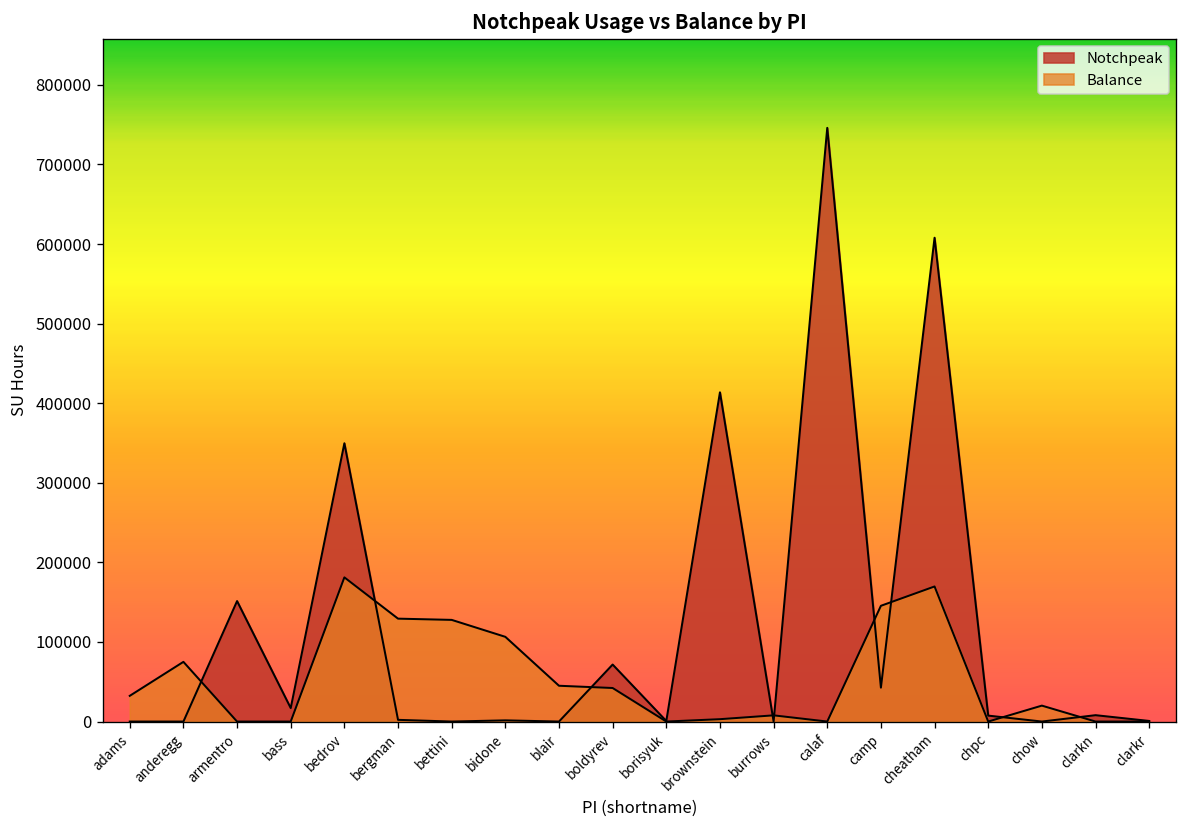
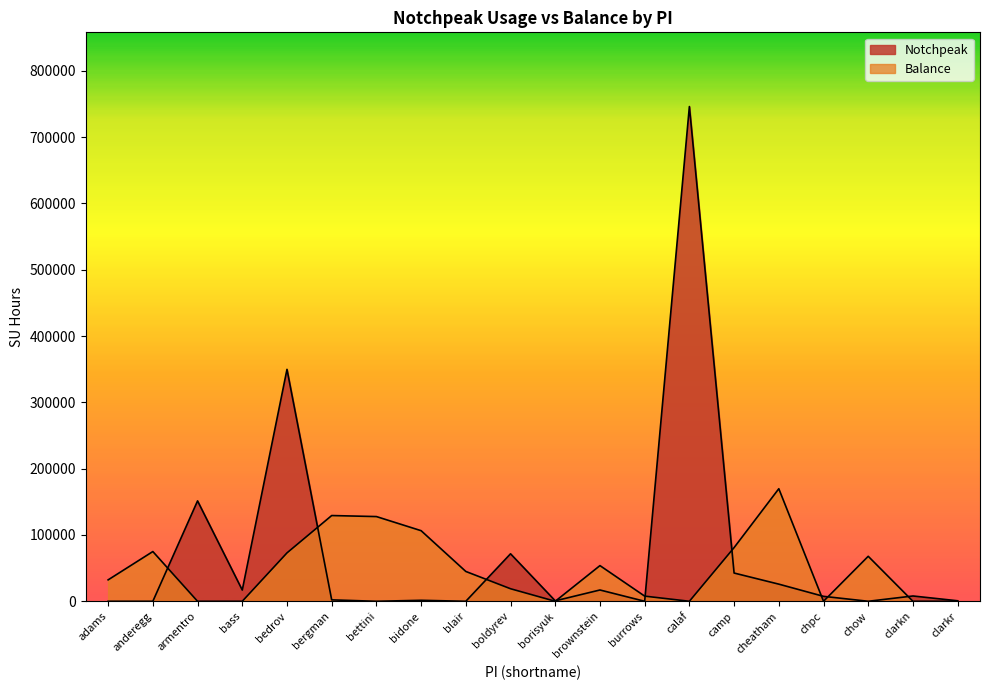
Balance, bedrov: 180000 -> 70000
Balance, boldyrev: 40000 -> 20000
Notchpeak, brownstein: 410000 -> 20000
Balance, brownstein: 0 -> 50000
Balance, camp: 150000 -> 80000
Notchpeak, cheatham: 610000 -> 30000
Balance, chow: 20000 -> 70000
